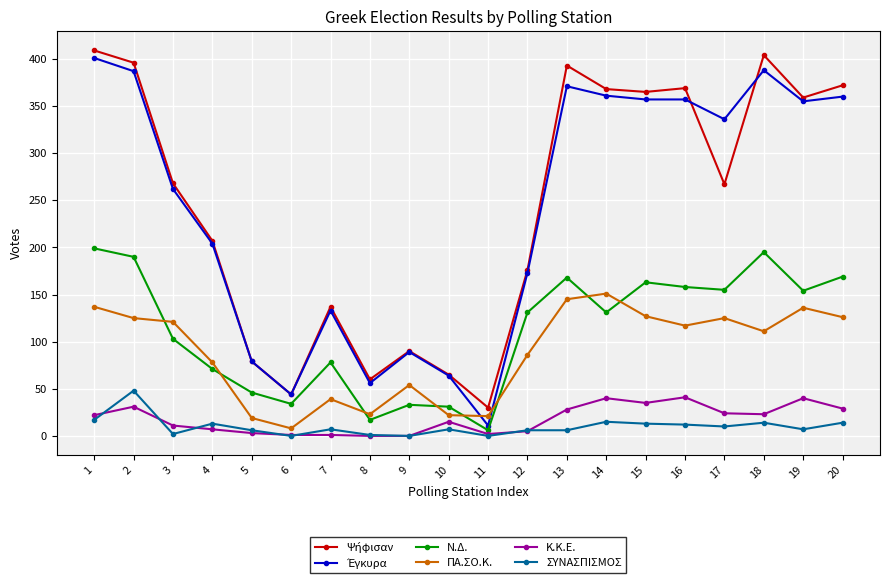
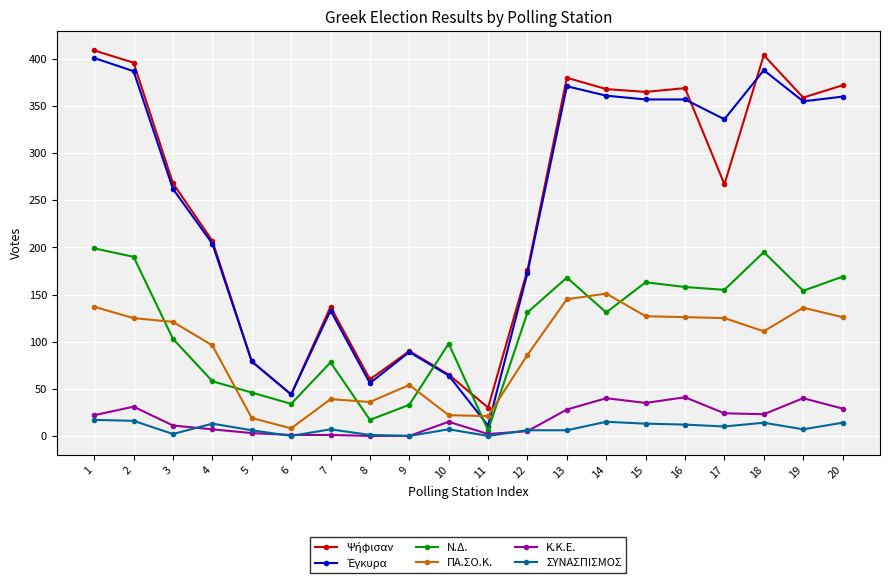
ΣΥΝΑΣΠΙΣΜΟΣ, 2: 50 -> 20
Ν.Δ., 4: 70 -> 60
ΠΑ.ΣΟ.Κ., 4: 80 -> 100
ΠΑ.ΣΟ.Κ., 8: 20 -> 40
Ν.Δ., 10: 30 -> 100
Ψήφισαν, 13: 390 -> 380
ΠΑ.ΣΟ.Κ., 16: 120 -> 130
